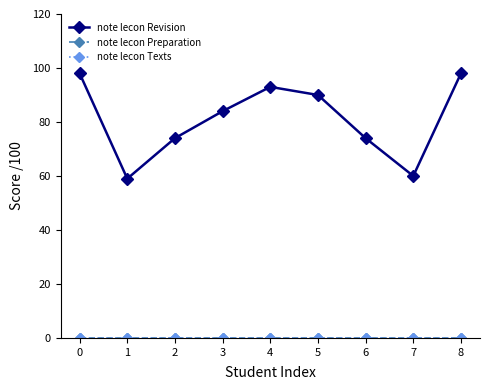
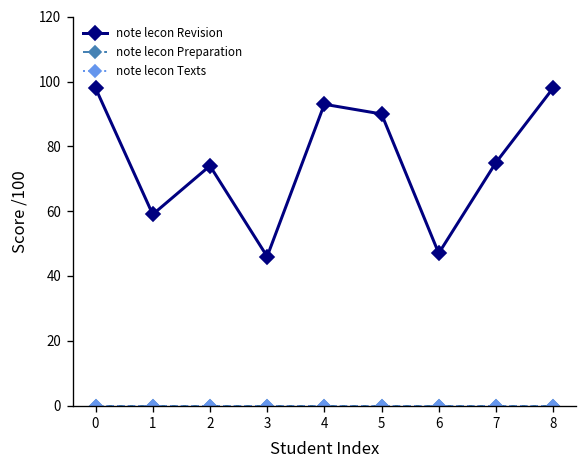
note lecon Revision, 3: 84 -> 46
note lecon Revision, 6: 74 -> 47
note lecon Revision, 7: 60 -> 75
